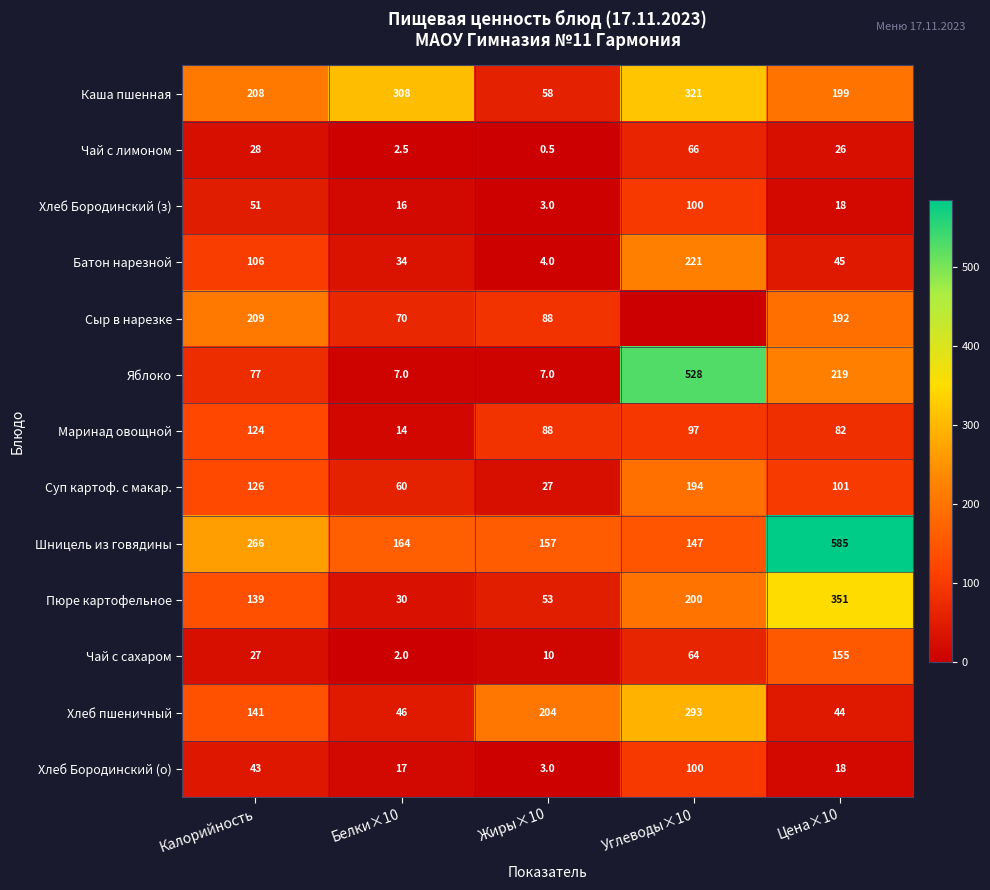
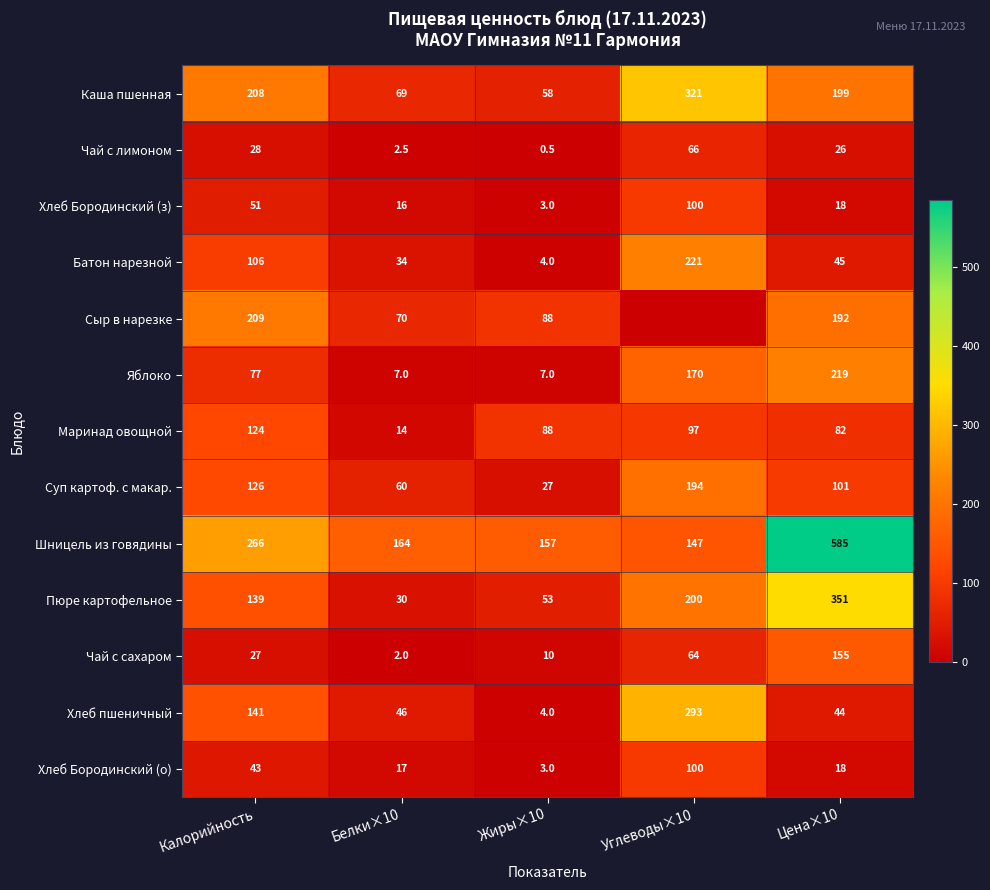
Каша пшенная, Белки×10: 308 -> 69
Яблоко, Углеводы×10: 528 -> 170
Хлеб пшеничный, Жиры×10: 204 -> 4.0
